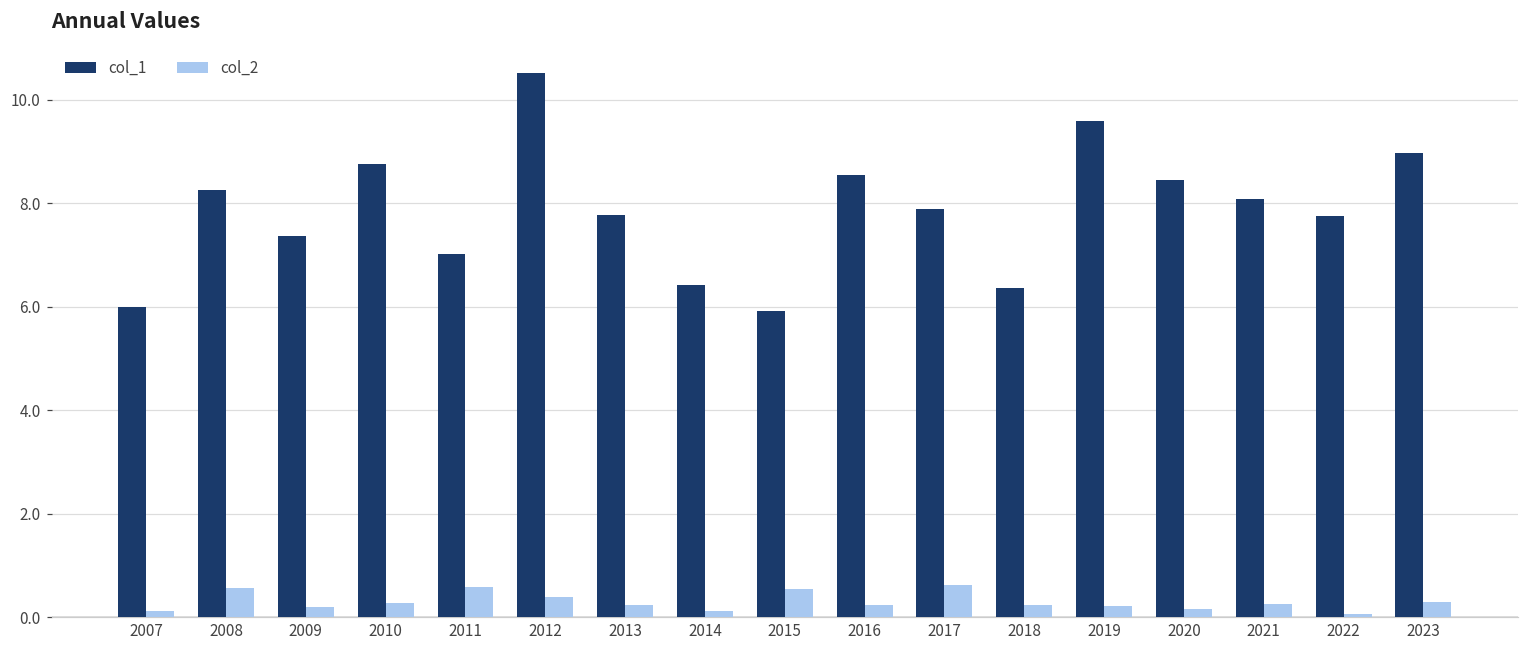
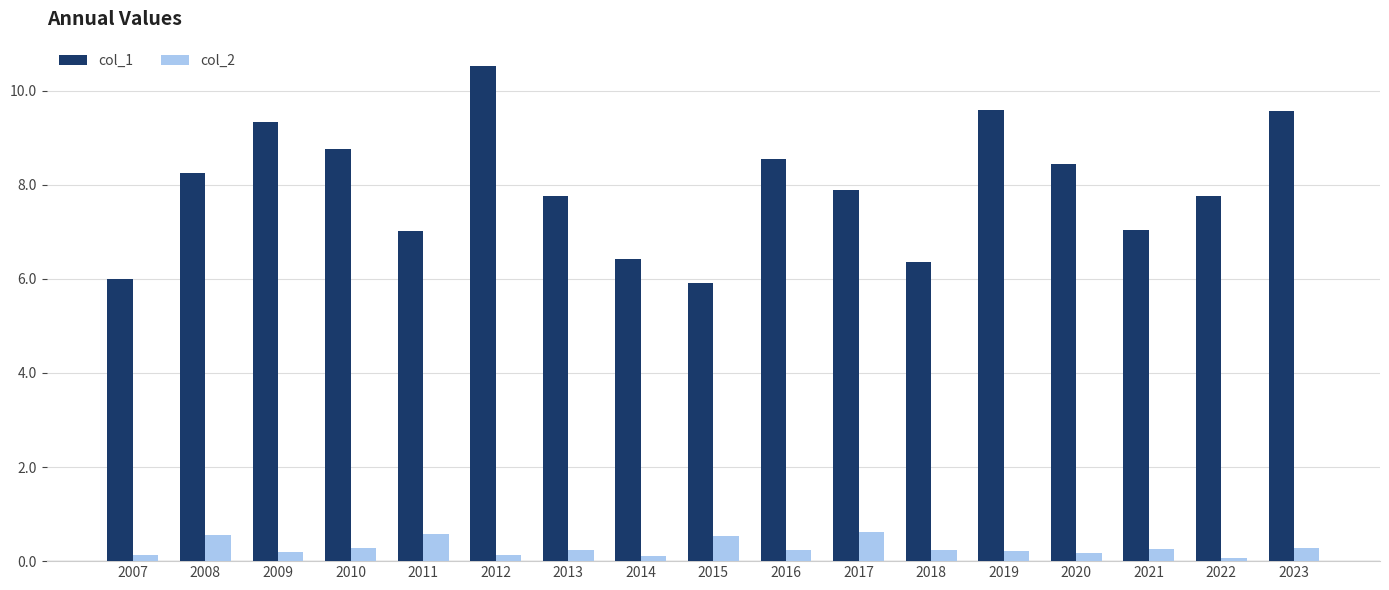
col_1, 2009: 7.4 -> 9.3
col_2, 2012: 0.4 -> 0.1
col_1, 2021: 8.1 -> 7.0
col_1, 2023: 9.0 -> 9.6
